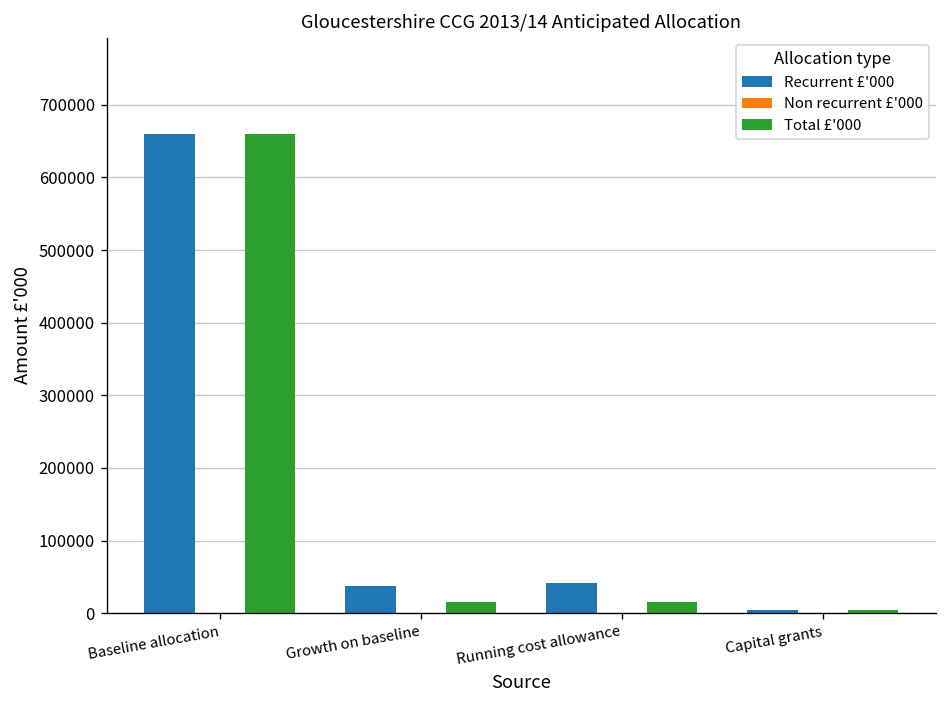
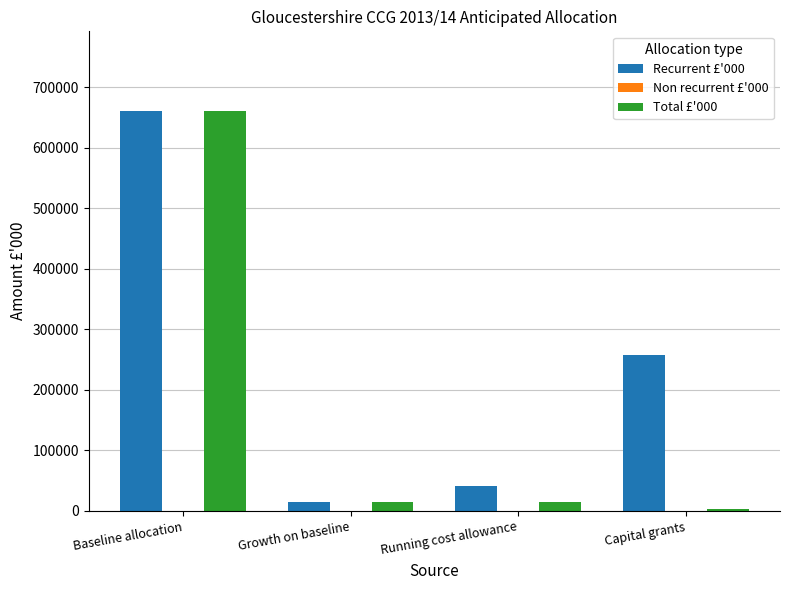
Recurrent £'000, Growth on baseline: 40000 -> 20000
Recurrent £'000, Capital grants: 0 -> 260000
